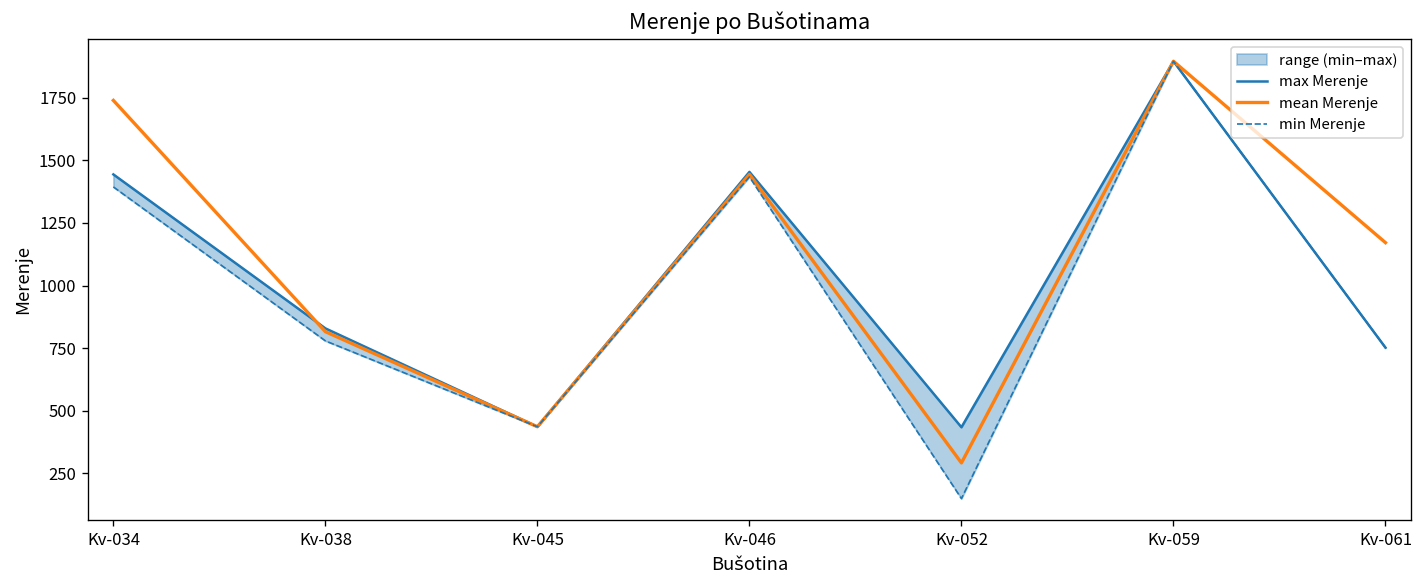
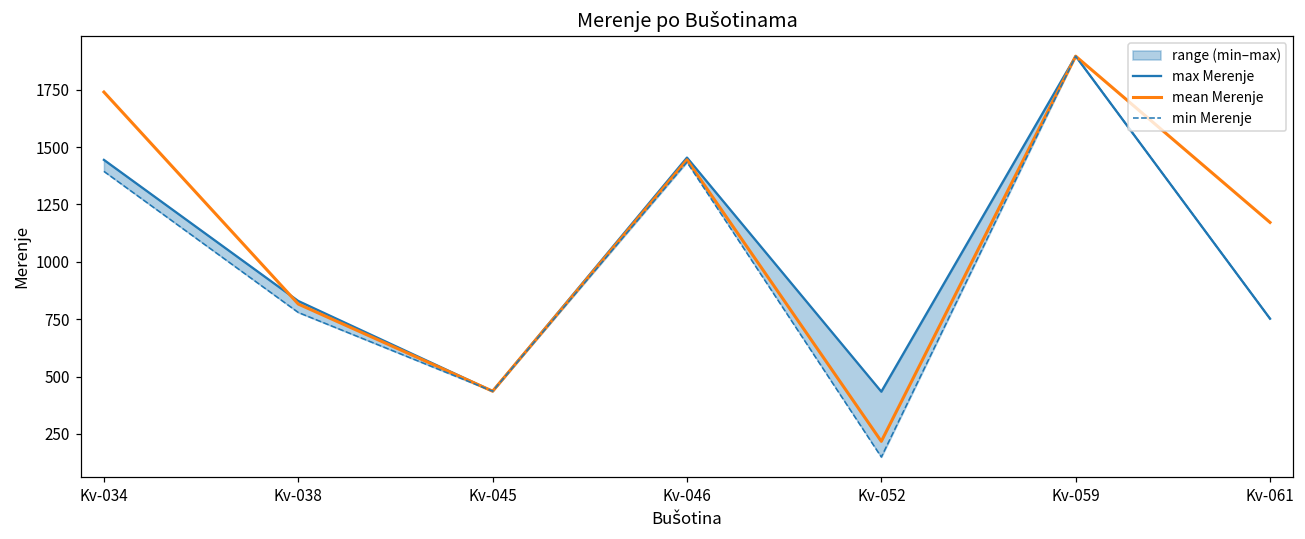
mean Merenje, Kv-052: 290 -> 220
